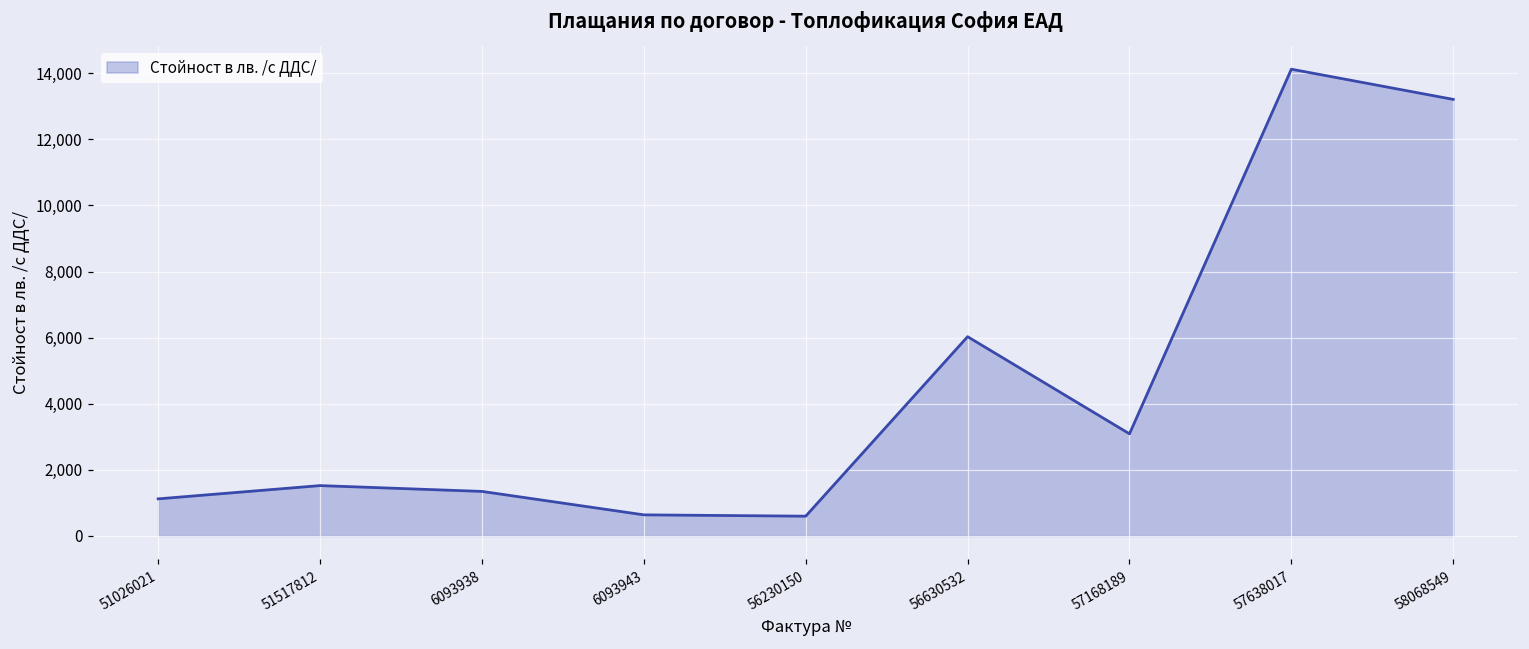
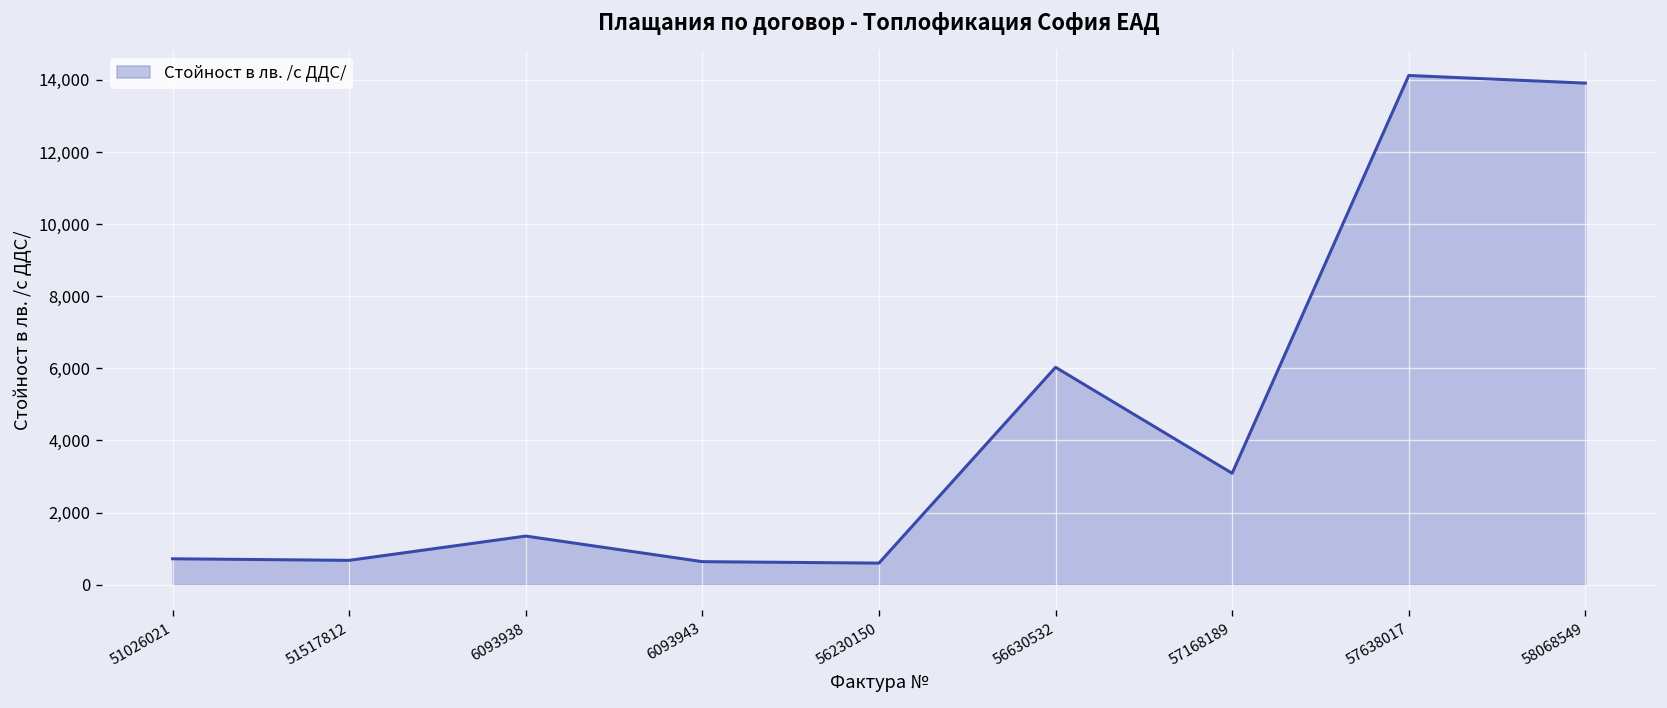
51026021: 1,100 -> 700
51517812: 1,500 -> 700
58068549: 13,200 -> 13,900
